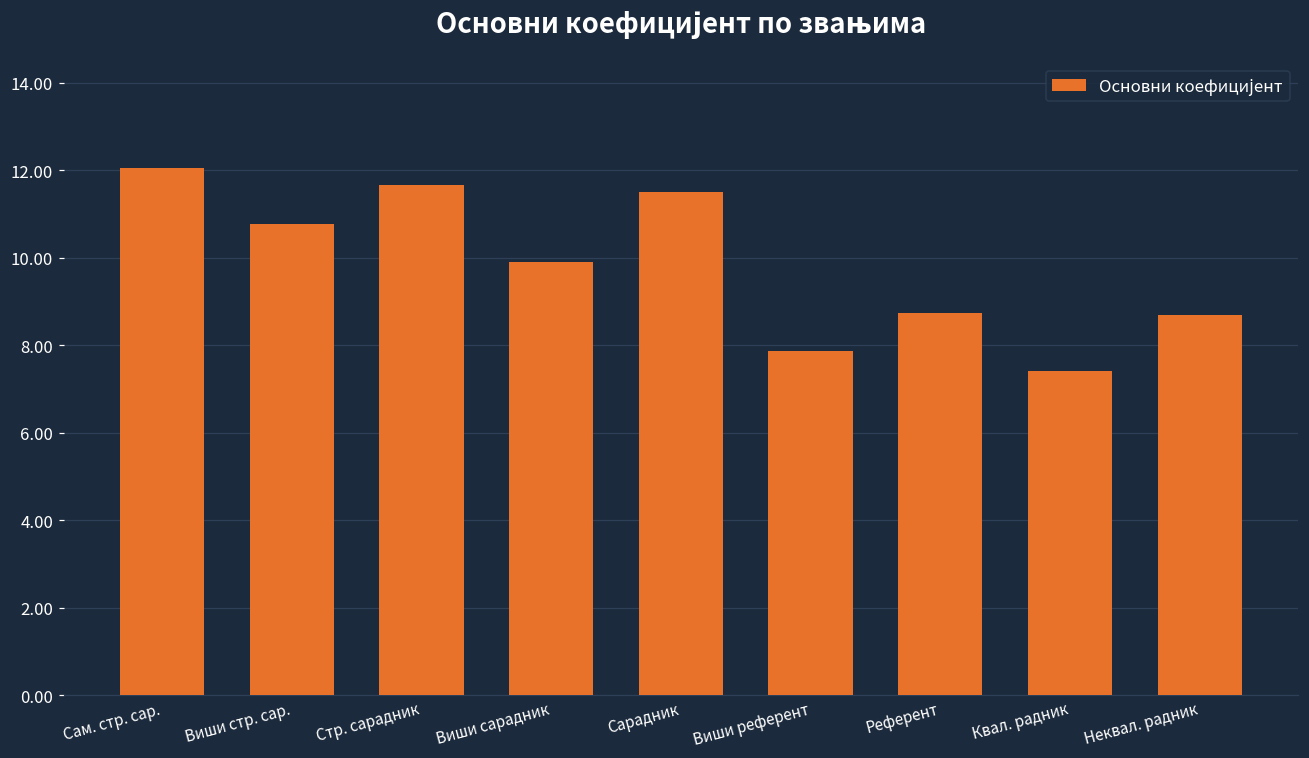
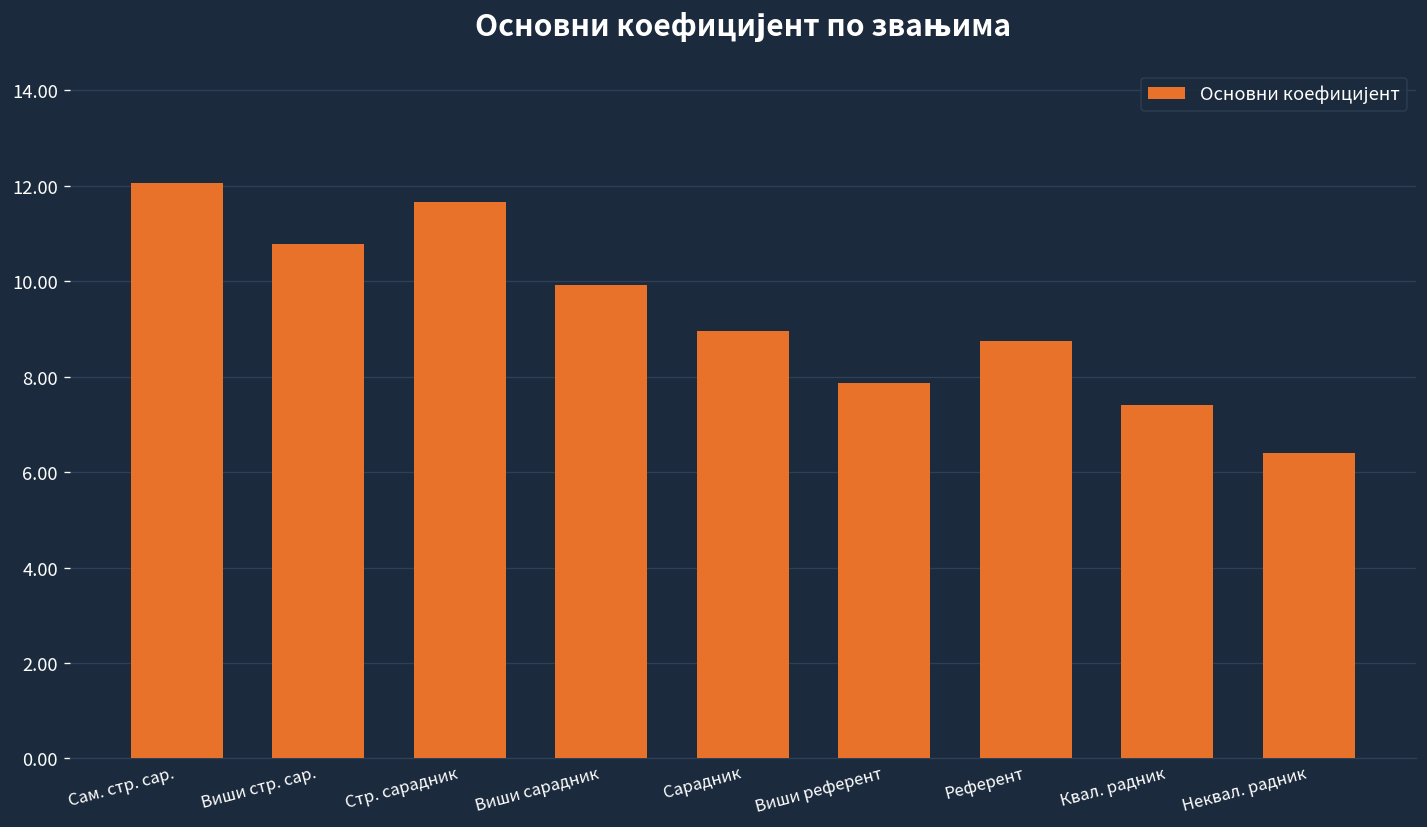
Сарадник: 11.5 -> 9.0
Неквал. радник: 8.7 -> 6.4
